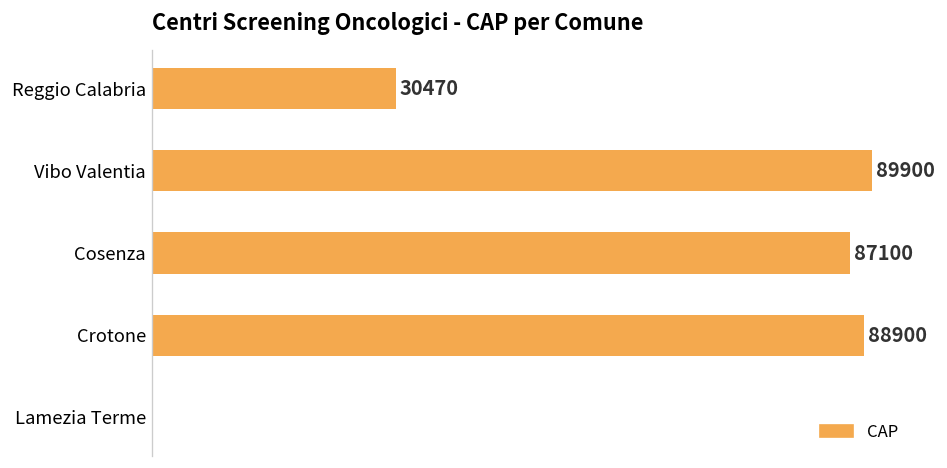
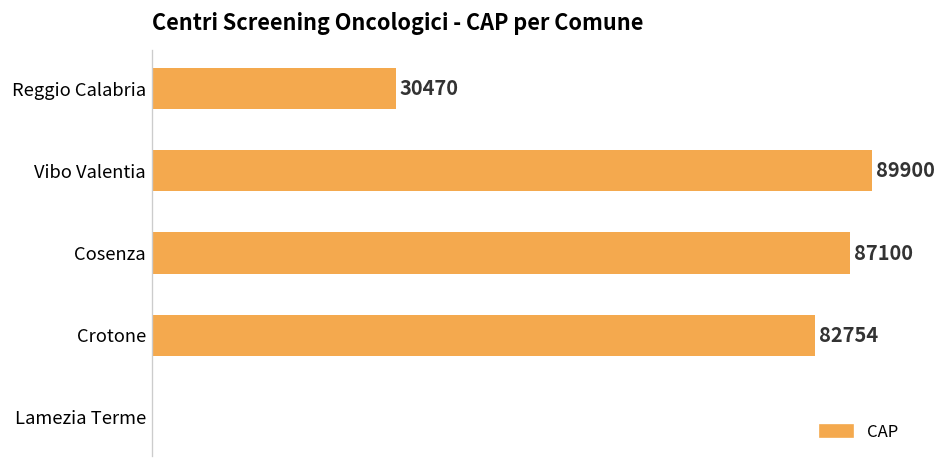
Crotone: 88900 -> 82754
